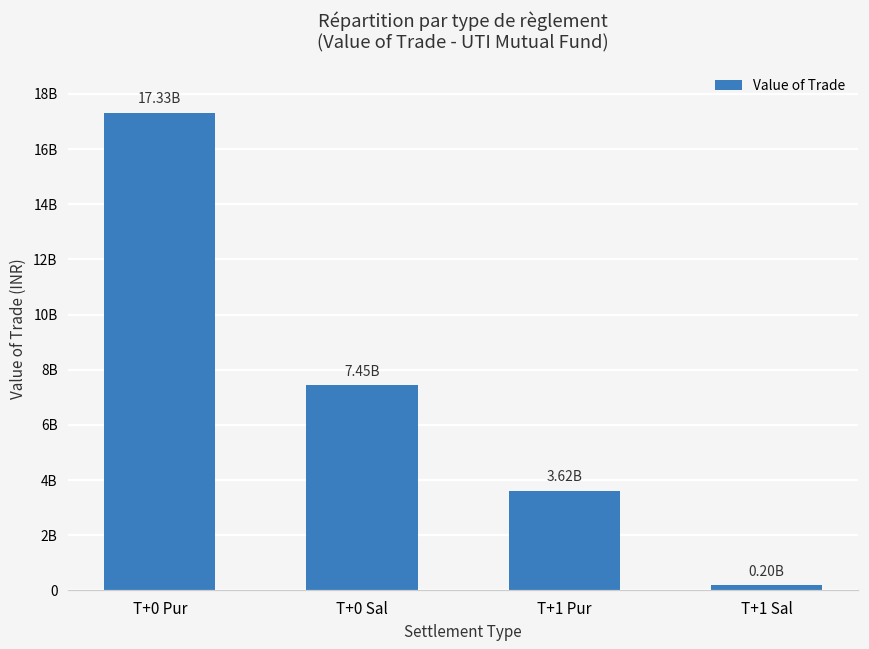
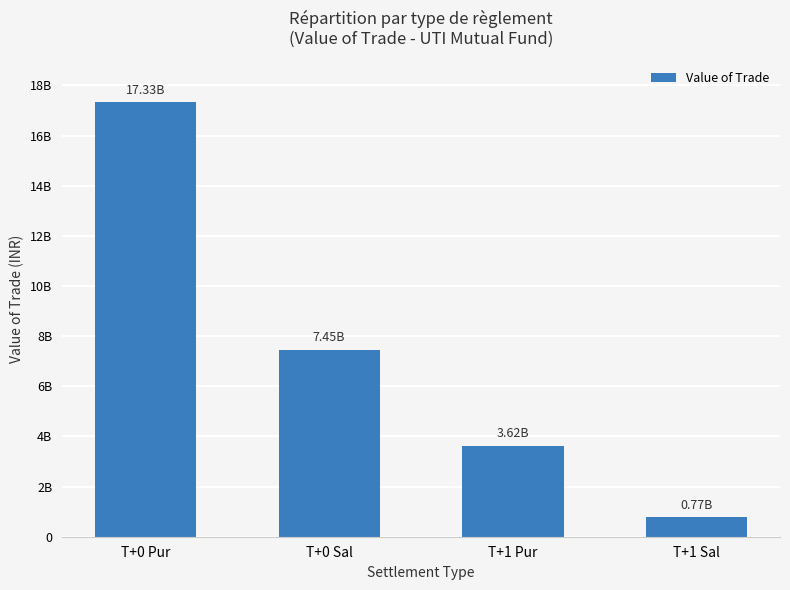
T+1 Sal: 0.20B -> 0.77B
